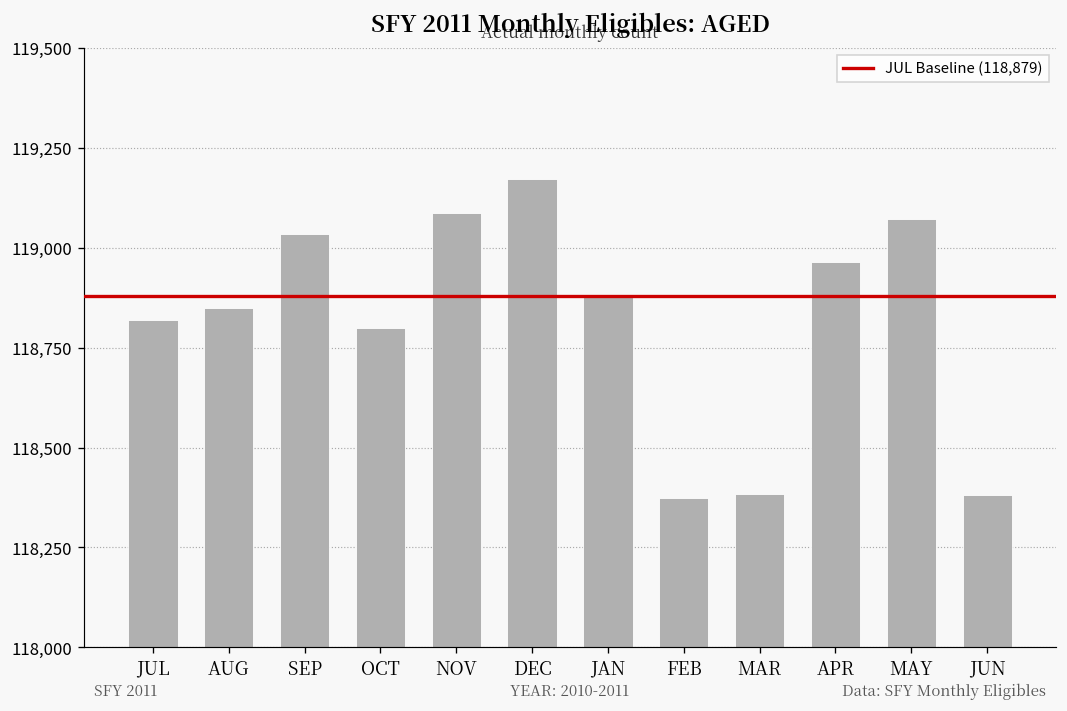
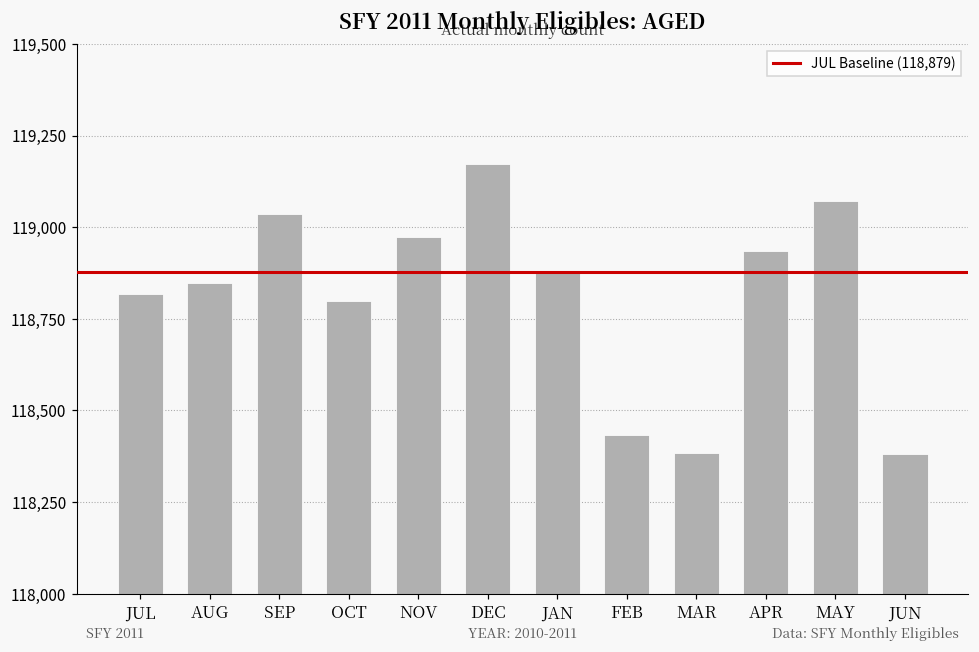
NOV: 119,090 -> 118,970
FEB: 118,370 -> 118,430
APR: 118,960 -> 118,930
